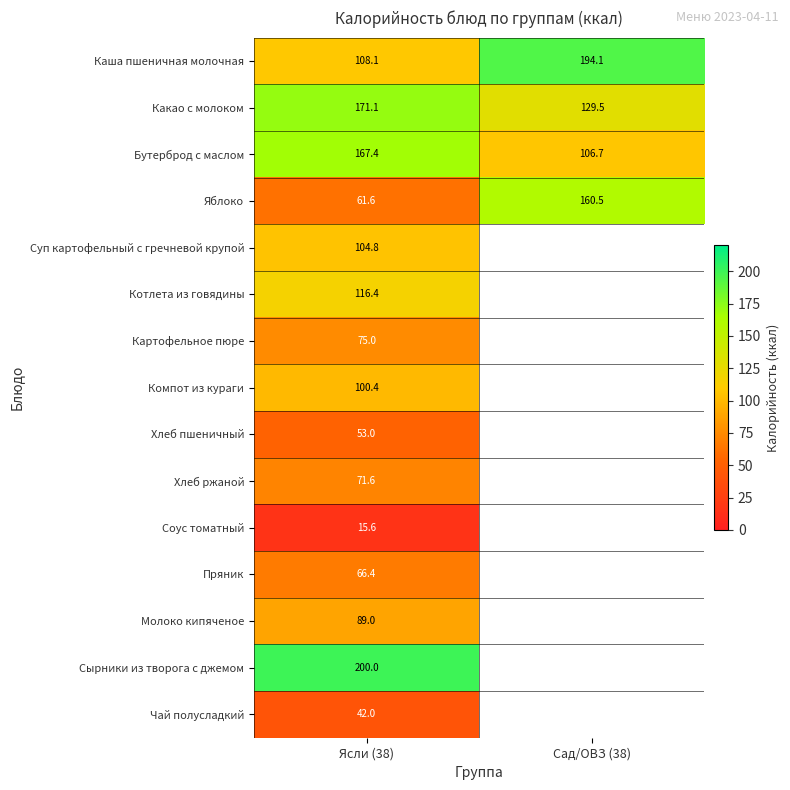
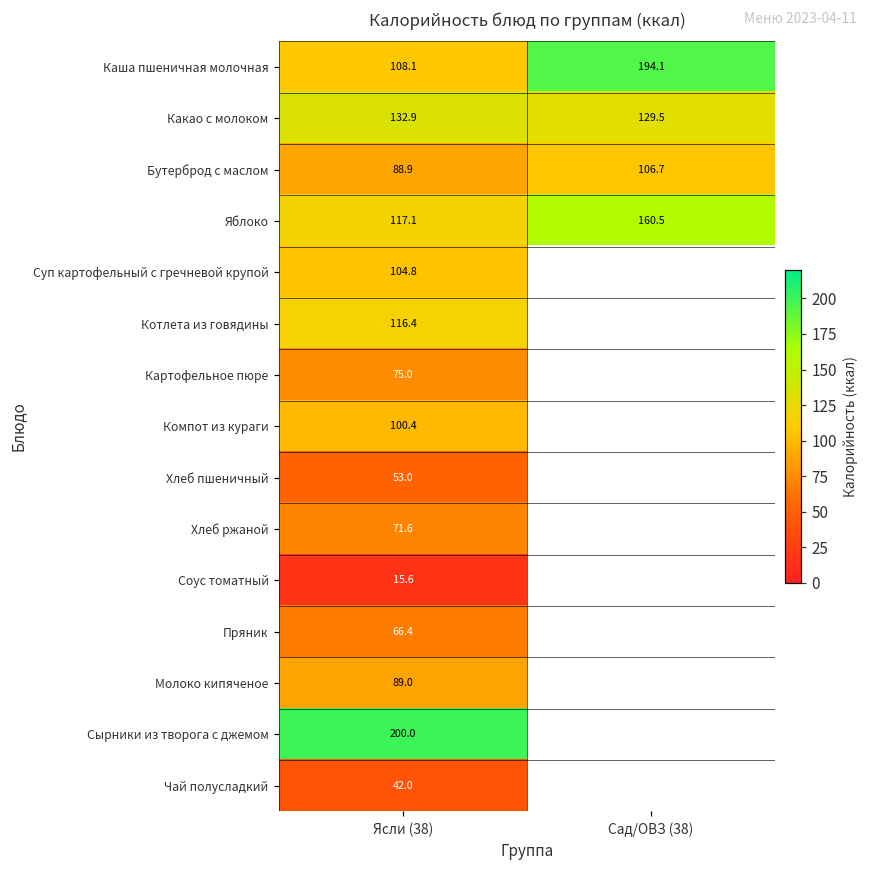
Какао с молоком, Ясли (38): 171.1 -> 132.9
Бутерброд с маслом, Ясли (38): 167.4 -> 88.9
Яблоко, Ясли (38): 61.6 -> 117.1
